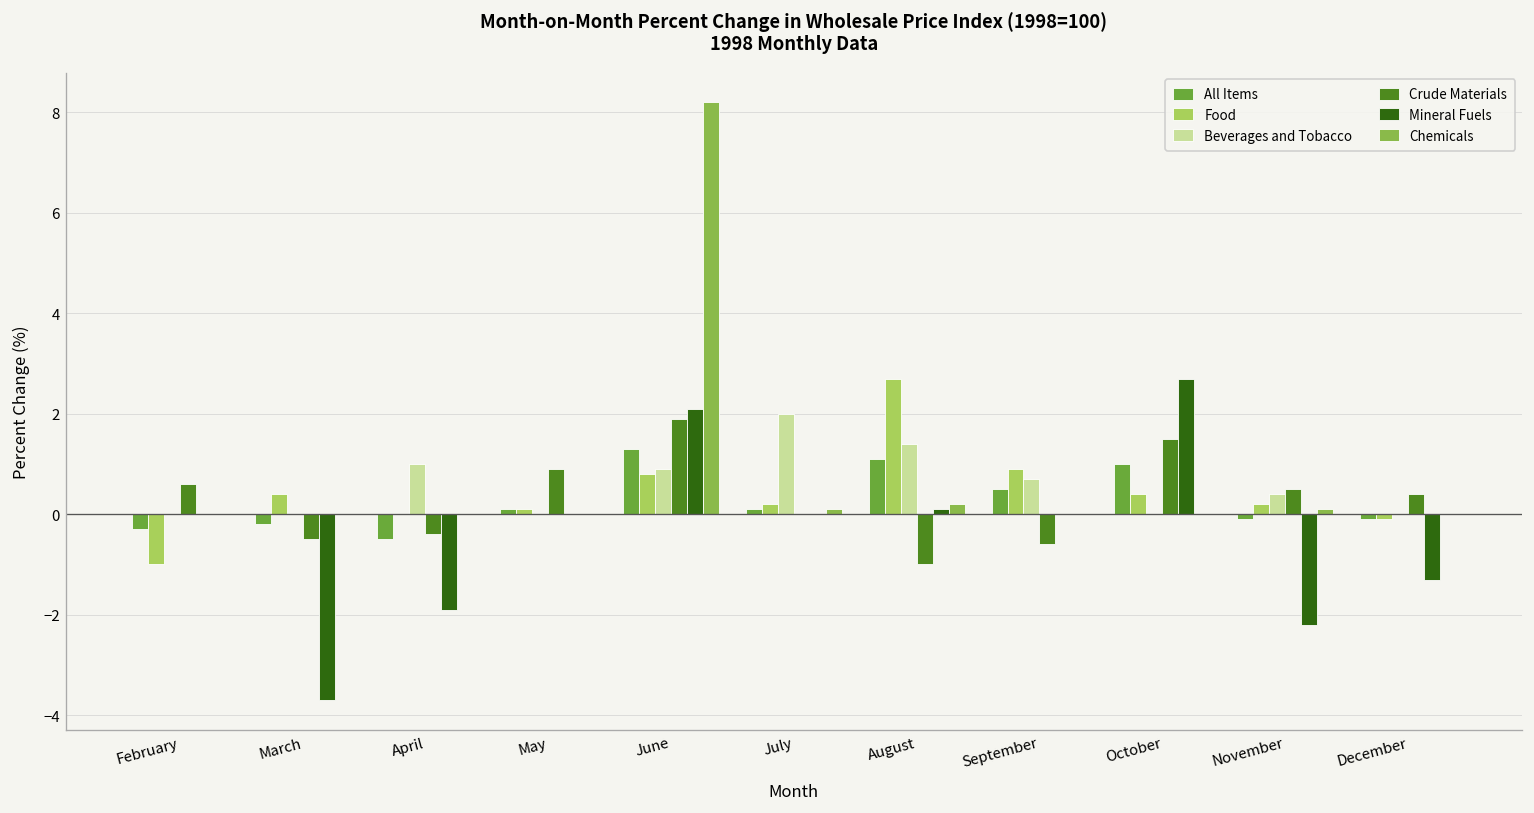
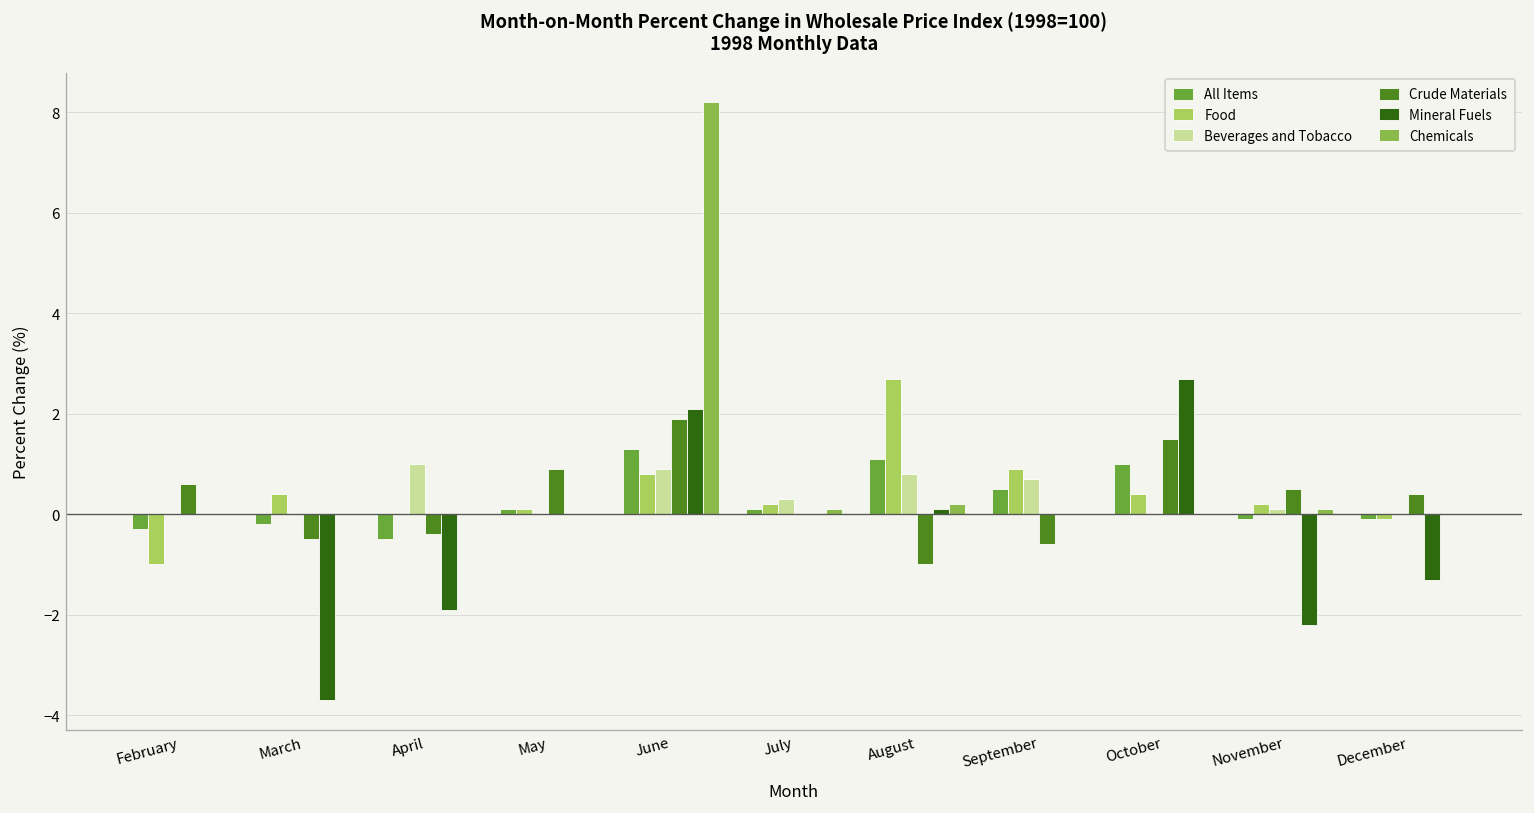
Beverages and Tobacco, July: 2.0 -> 0.3
Beverages and Tobacco, August: 1.4 -> 0.8
Beverages and Tobacco, November: 0.4 -> 0.1
